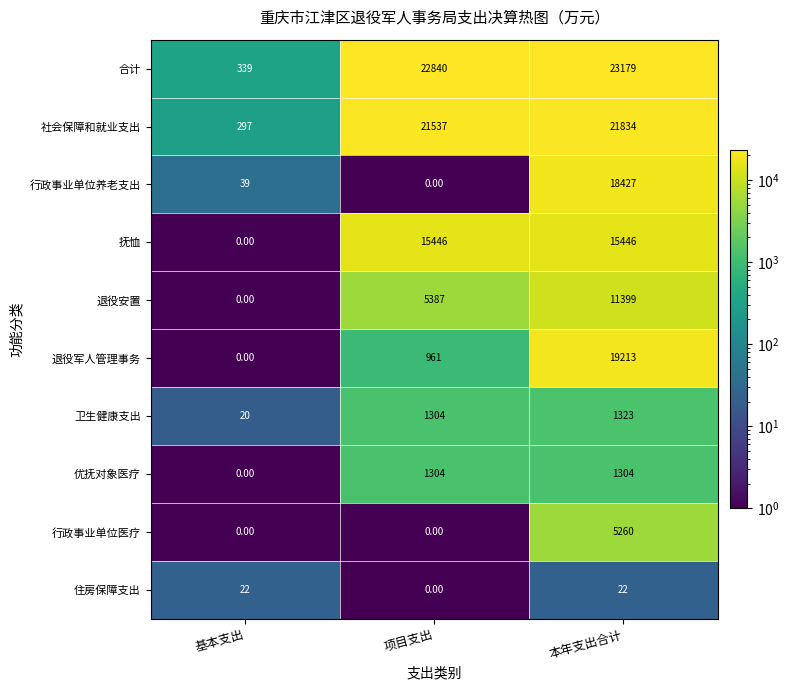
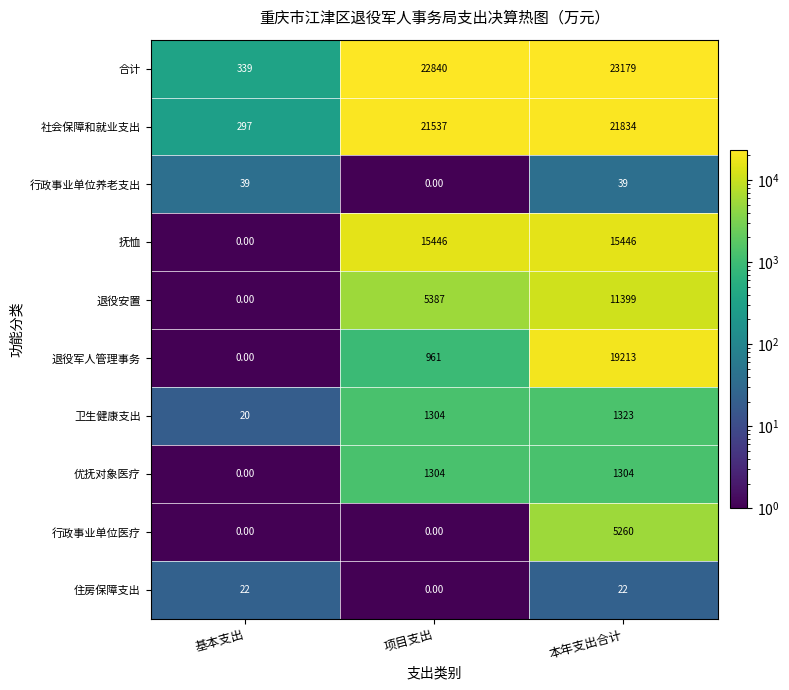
行政事业单位养老支出, 本年支出合计: 18427 -> 39
